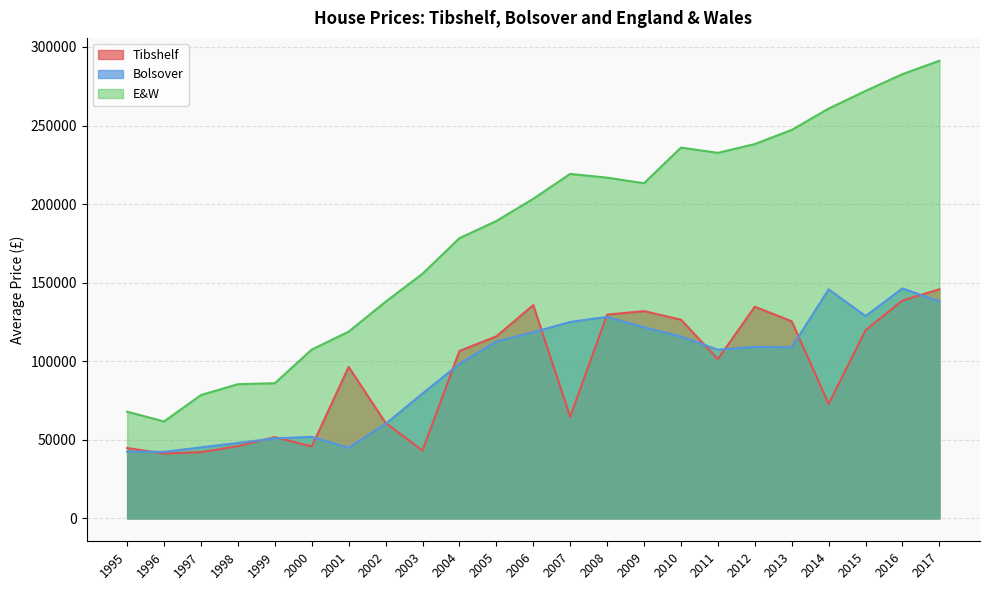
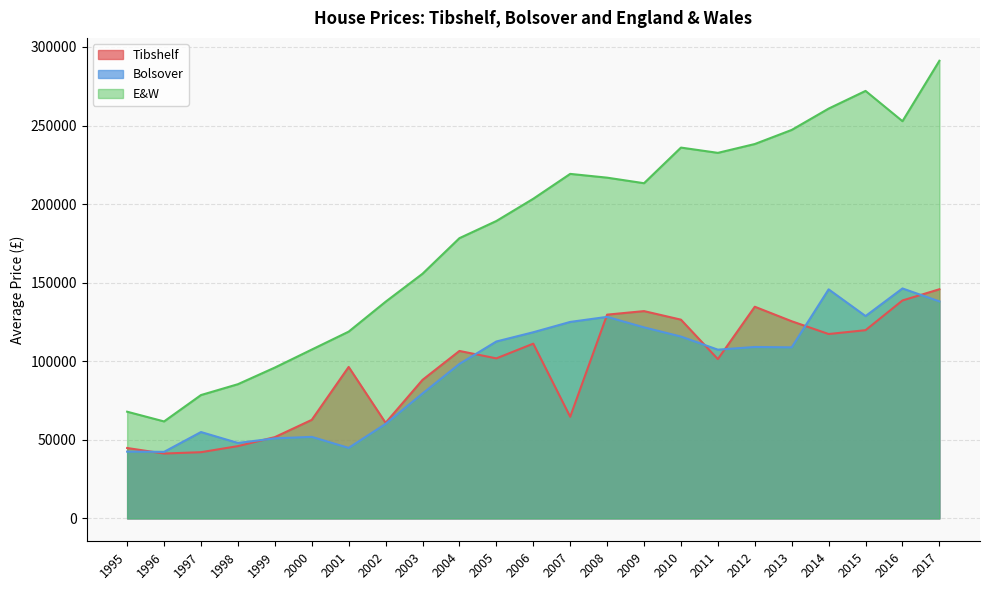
Bolsover, 1997: 45000 -> 55000
E&W, 1999: 86000 -> 96000
Tibshelf, 2000: 46000 -> 63000
Tibshelf, 2003: 43000 -> 88000
Tibshelf, 2005: 116000 -> 102000
Tibshelf, 2006: 136000 -> 111000
Tibshelf, 2014: 73000 -> 117000
E&W, 2016: 283000 -> 253000
